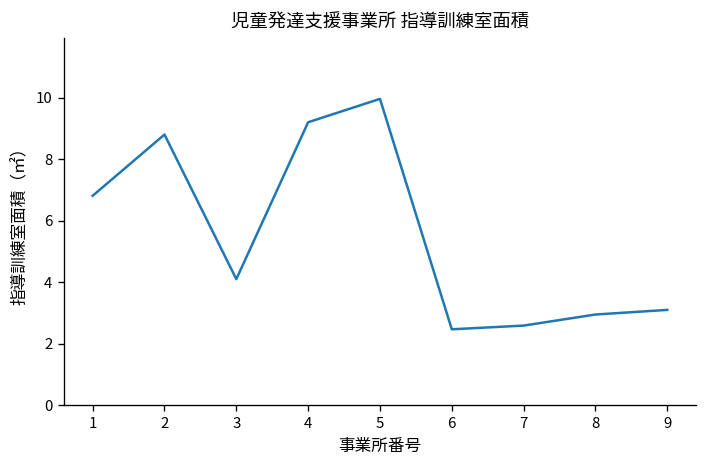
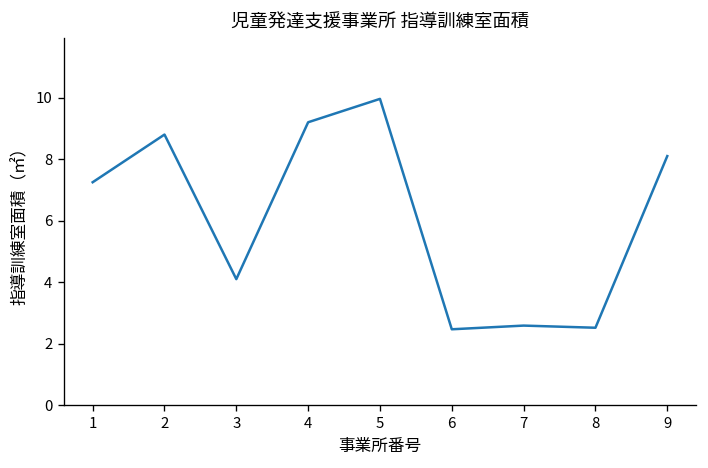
1: 6.8 -> 7.3
8: 3.0 -> 2.5
9: 3.1 -> 8.1
